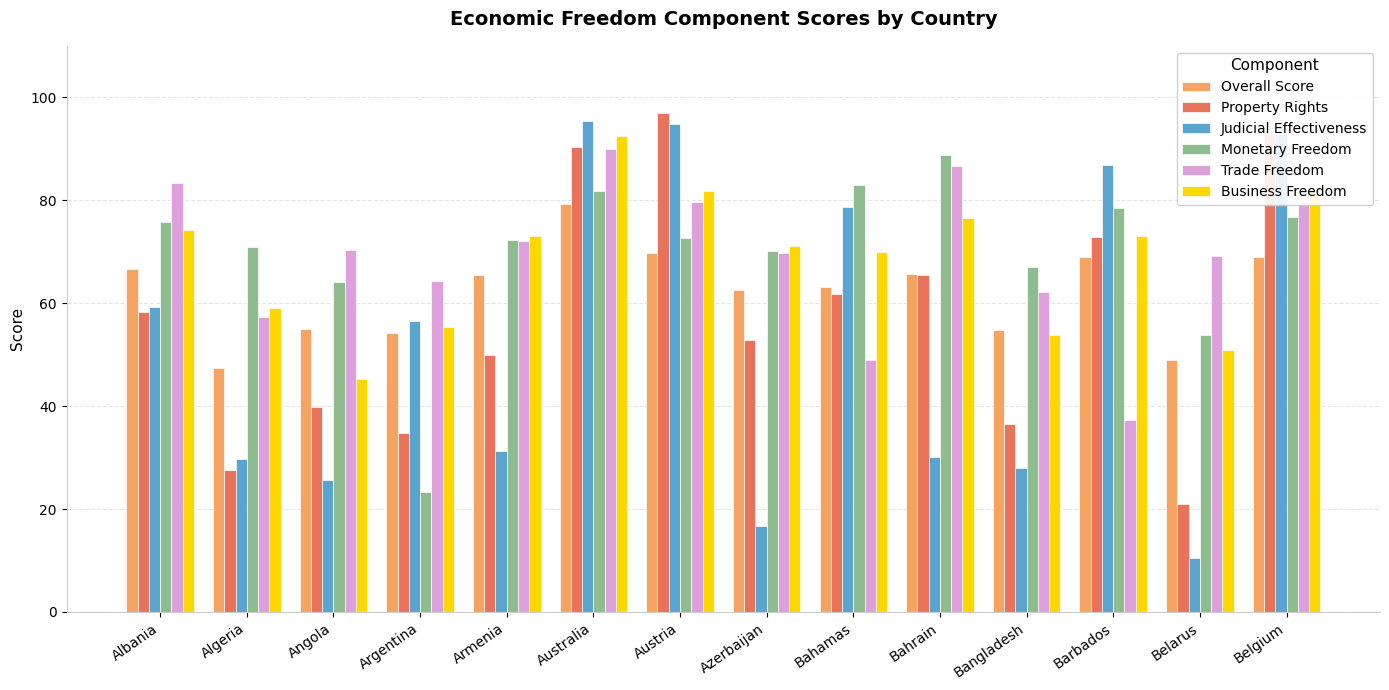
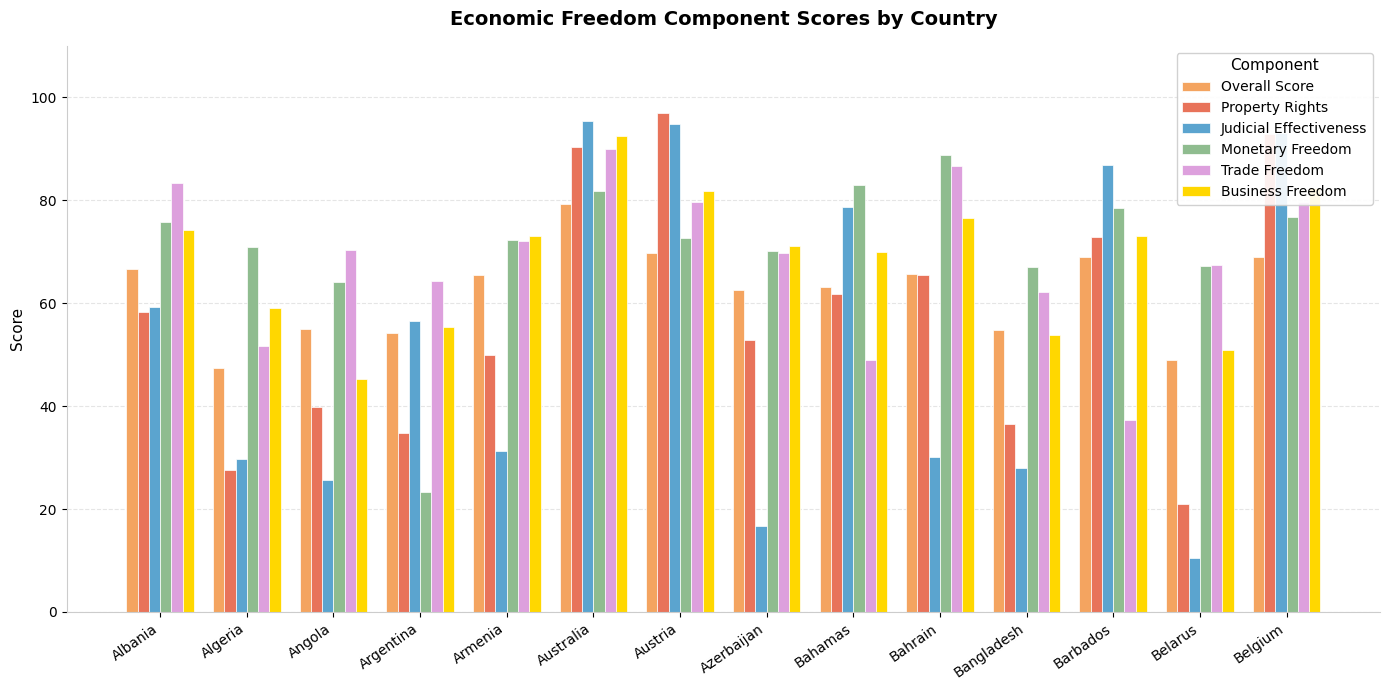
Trade Freedom, Algeria: 57 -> 52
Monetary Freedom, Belarus: 54 -> 67
Trade Freedom, Belarus: 69 -> 68
